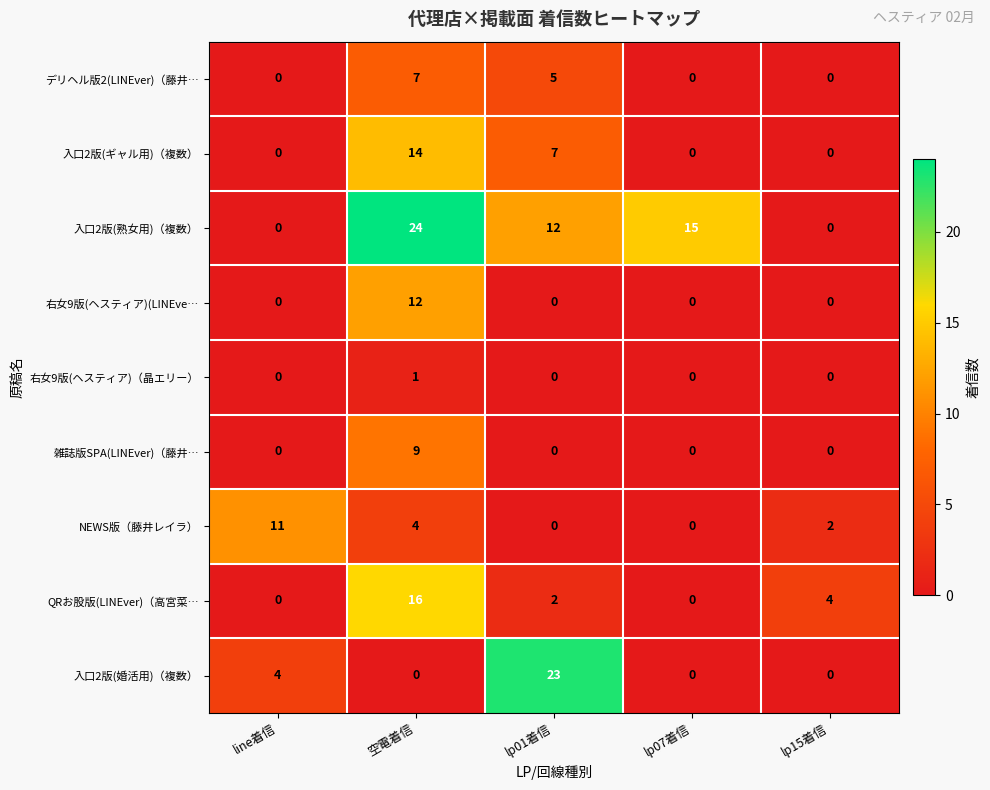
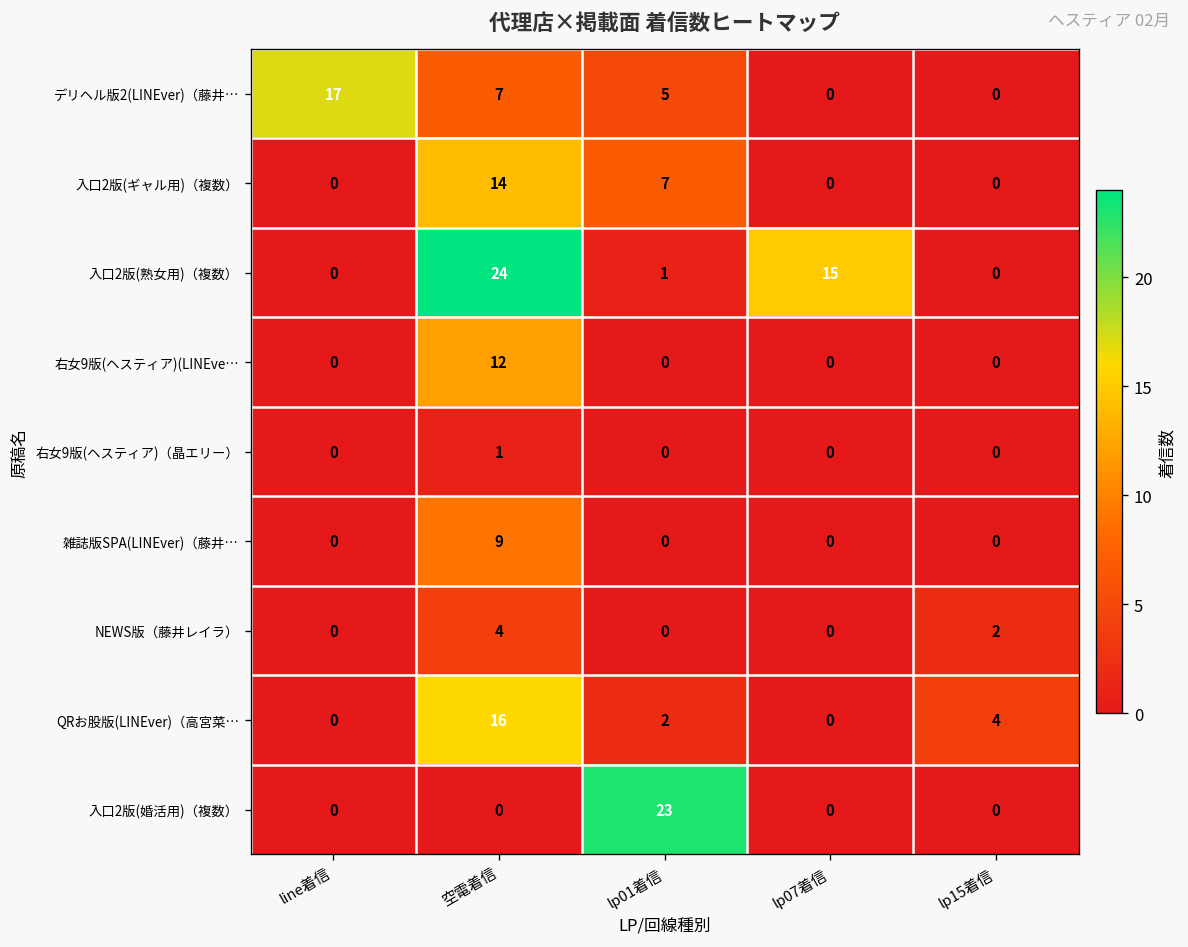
デリヘル版2(LINEver)（藤井…, line着信: 0 -> 17
入口2版(熟女用)（複数）, lp01着信: 12 -> 1
NEWS版（藤井レイラ）, line着信: 11 -> 0
入口2版(婚活用)（複数）, line着信: 4 -> 0
